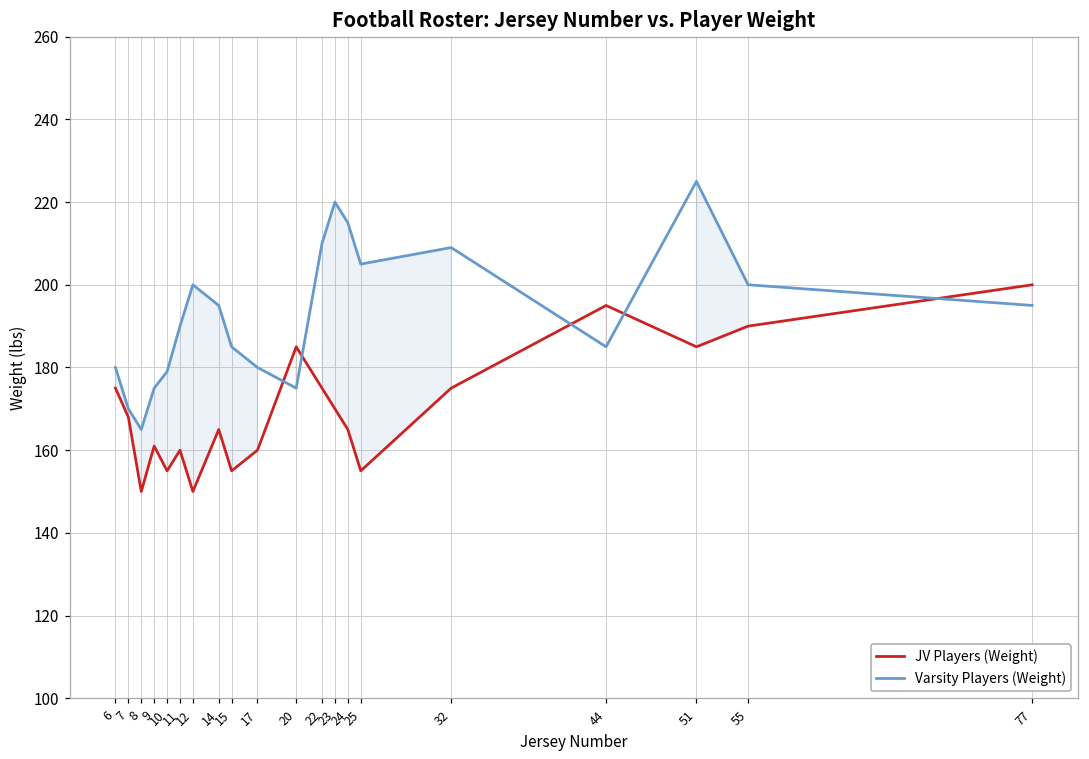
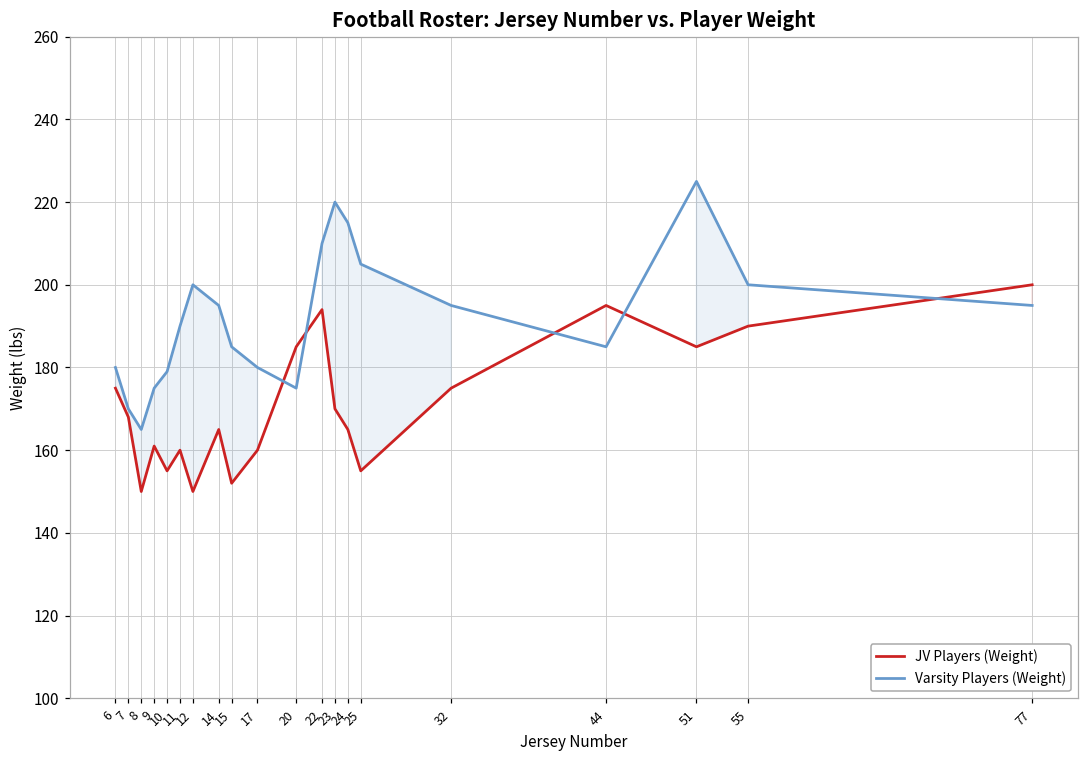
JV Players (Weight), 15: 155 -> 152
JV Players (Weight), 22: 175 -> 194
Varsity Players (Weight), 32: 209 -> 195
